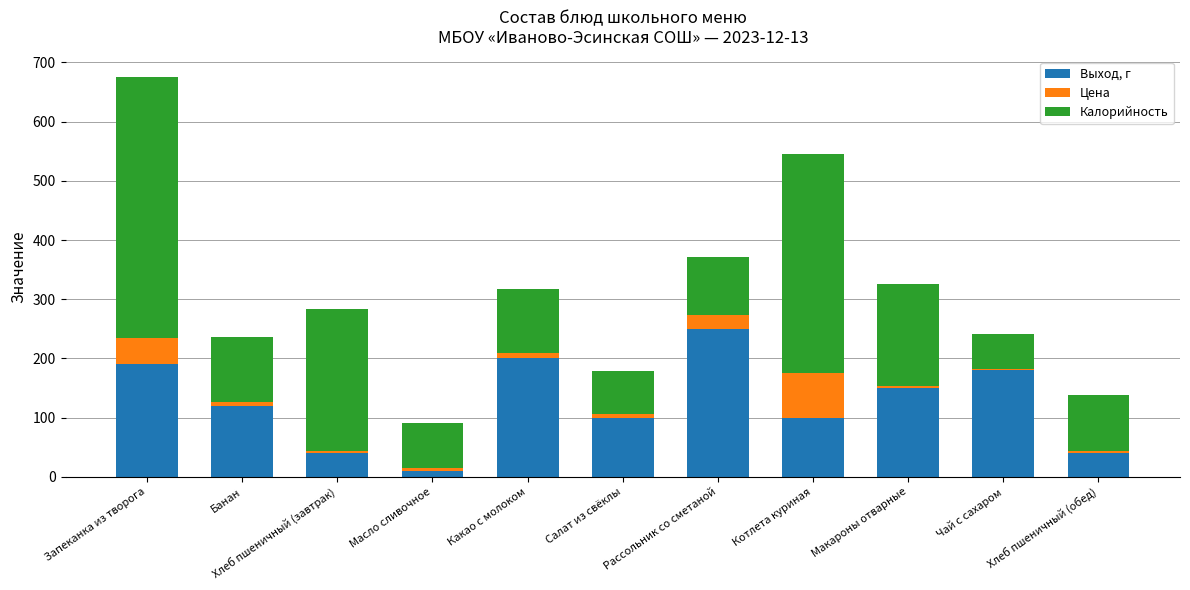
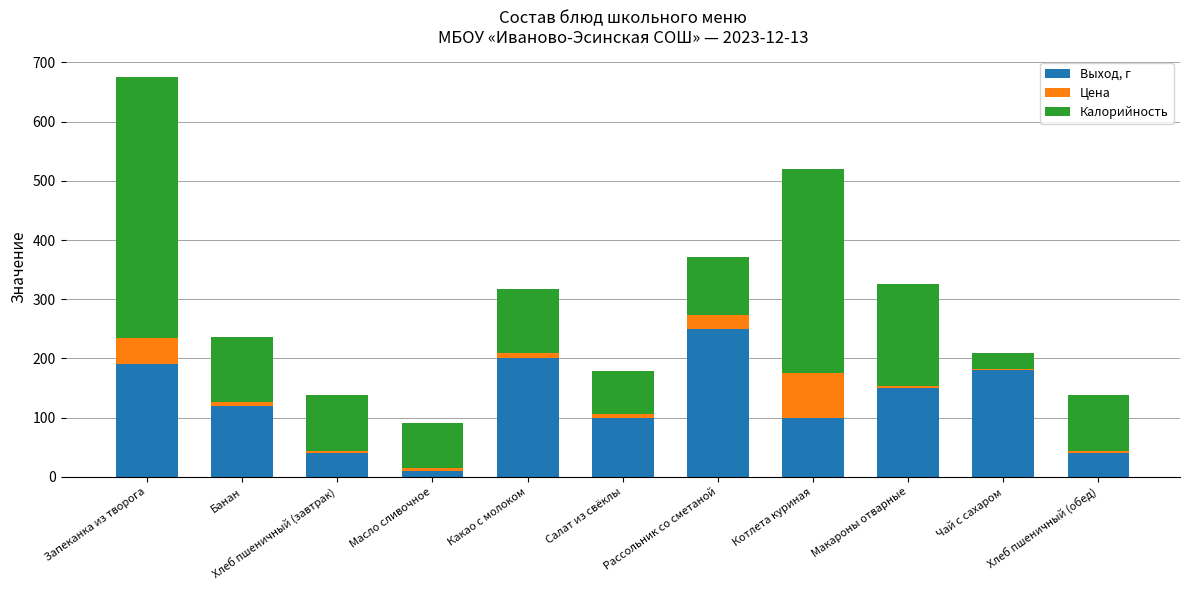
Калорийность, Хлеб пшеничный (завтрак): 240 -> 90
Калорийность, Котлета куриная: 370 -> 340
Калорийность, Чай с сахаром: 60 -> 30
